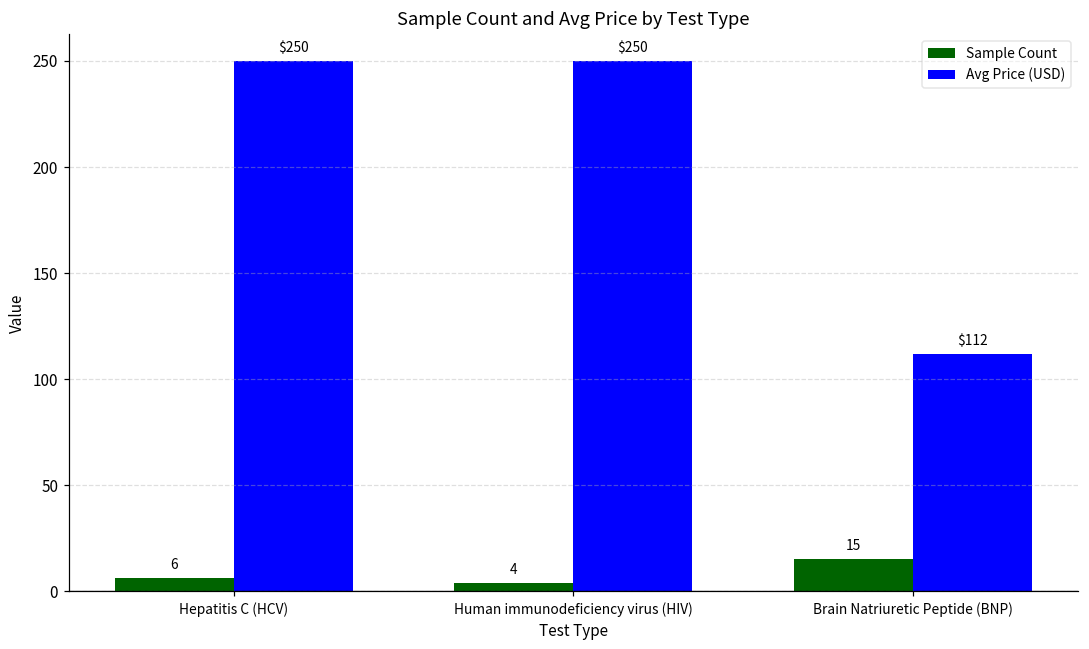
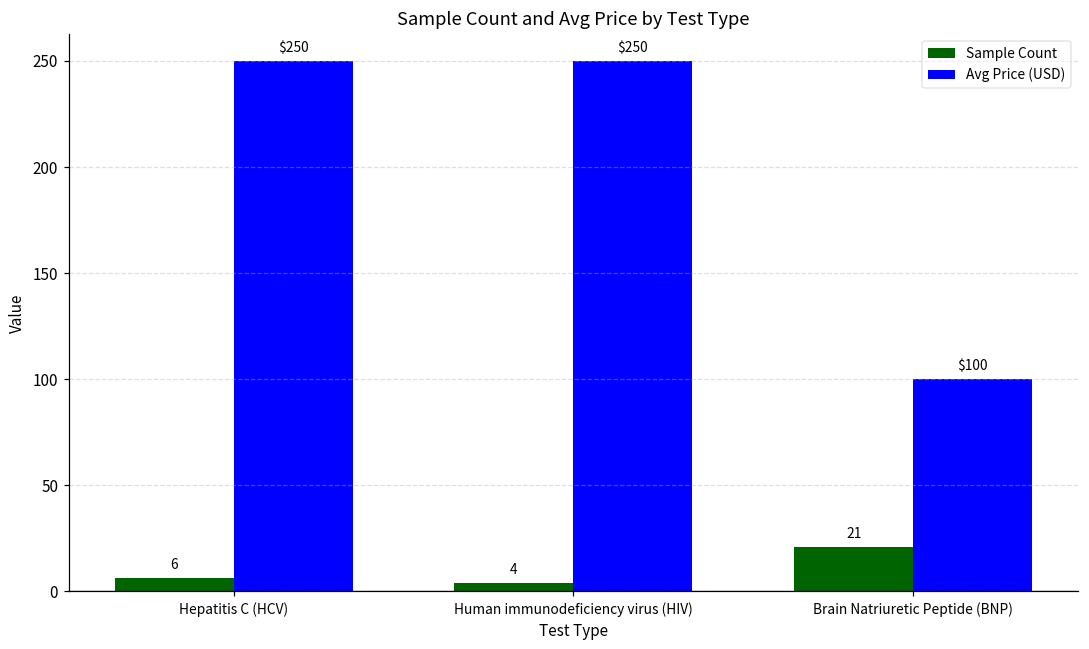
Sample Count, Brain Natriuretic Peptide (BNP): 15 -> 21
Avg Price (USD), Brain Natriuretic Peptide (BNP): $112 -> $100
